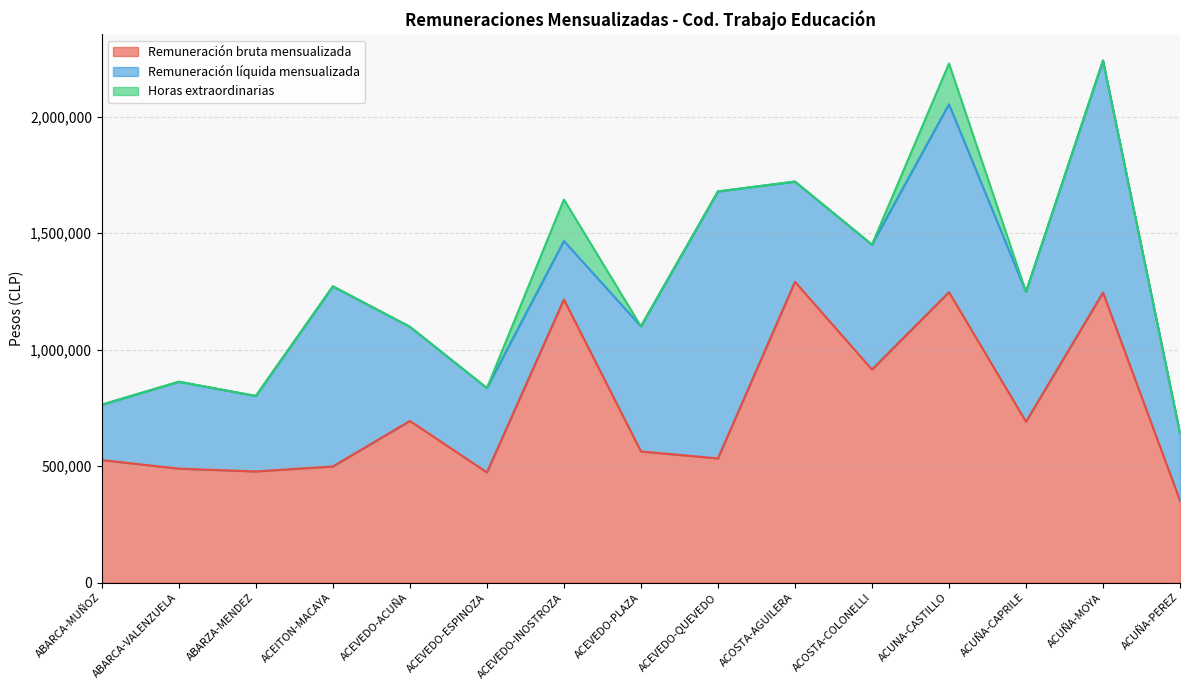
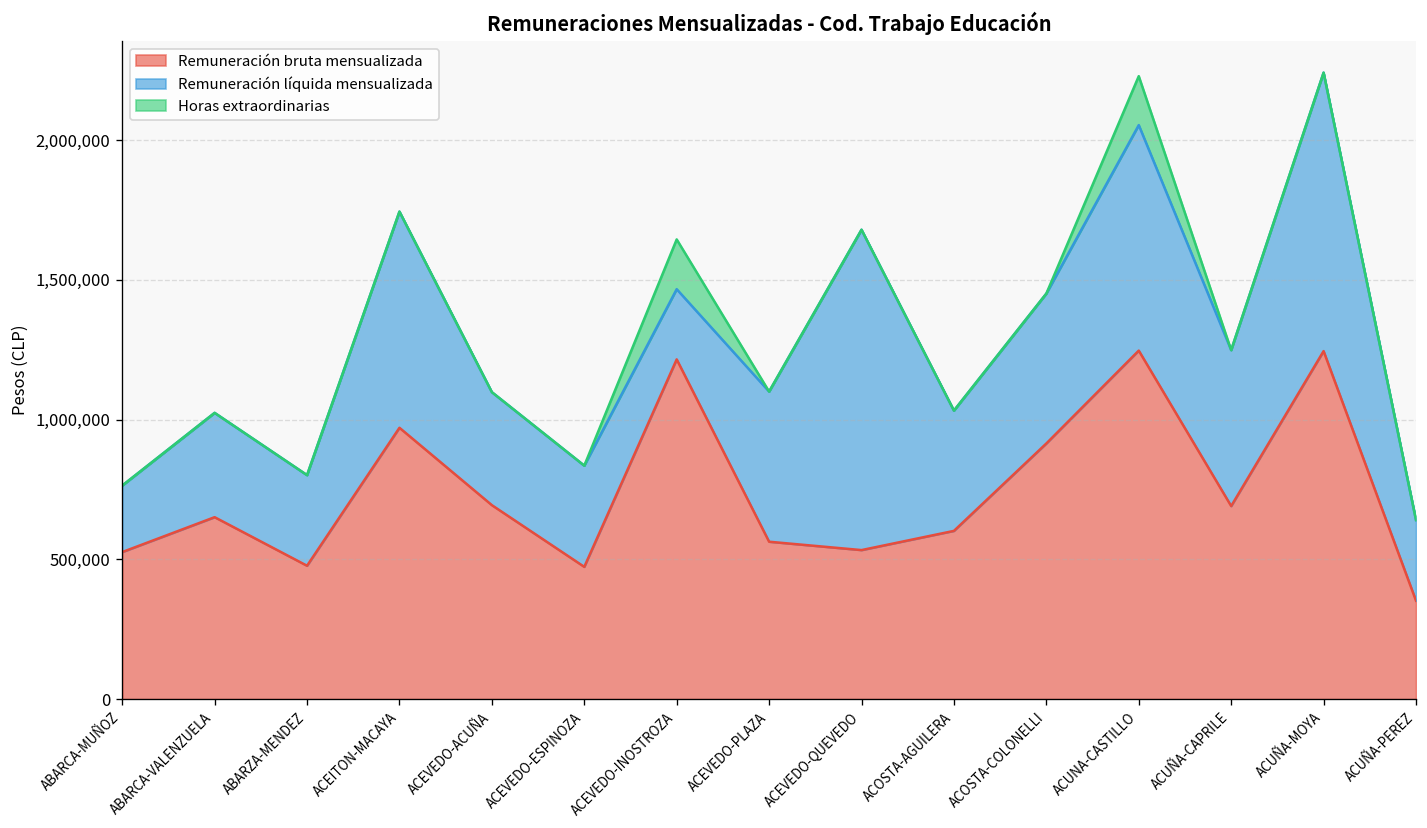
Remuneración bruta mensualizada, ABARCA-VALENZUELA: 490,000 -> 650,000
Remuneración bruta mensualizada, ACEITON-MACAYA: 500,000 -> 970,000
Remuneración bruta mensualizada, ACOSTA-AGUILERA: 1,290,000 -> 600,000
